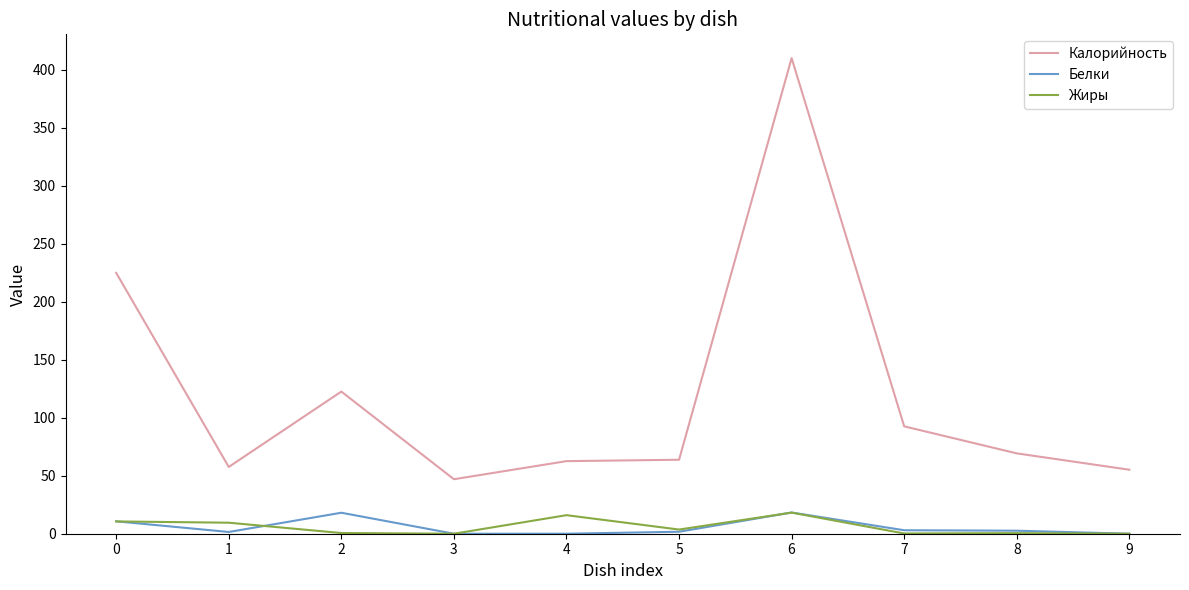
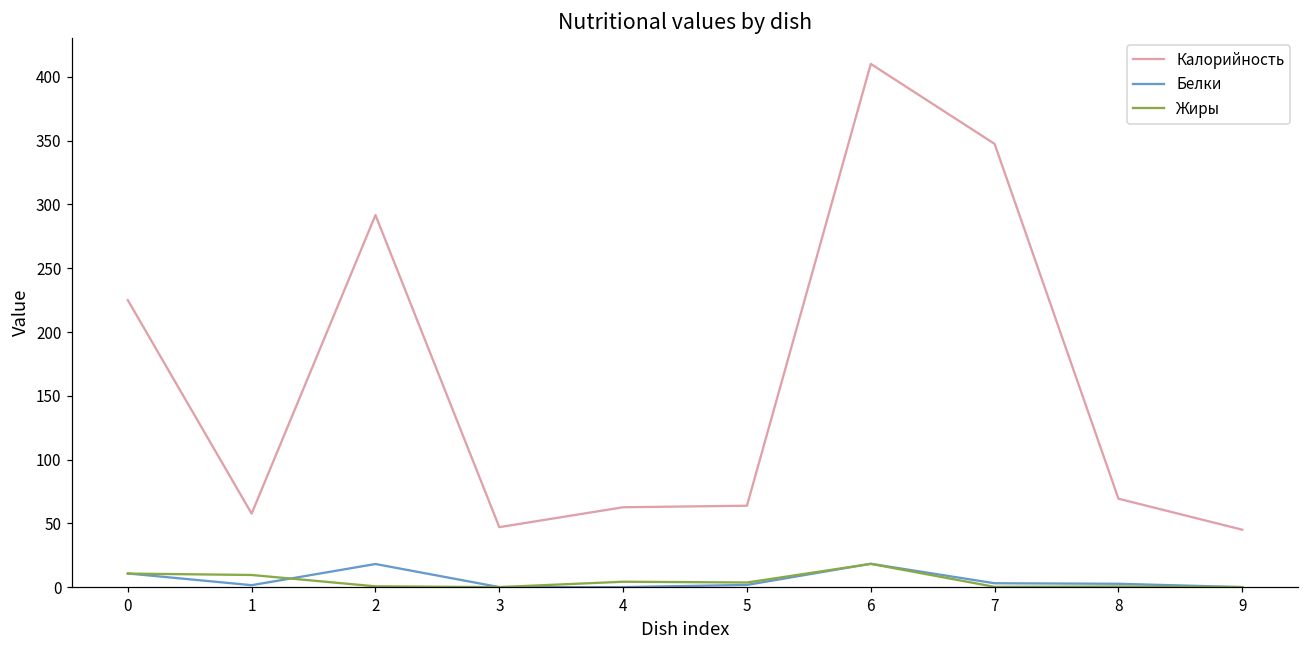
Калорийность, 2: 123 -> 292
Жиры, 4: 16 -> 4
Калорийность, 7: 93 -> 348
Калорийность, 9: 55 -> 45
